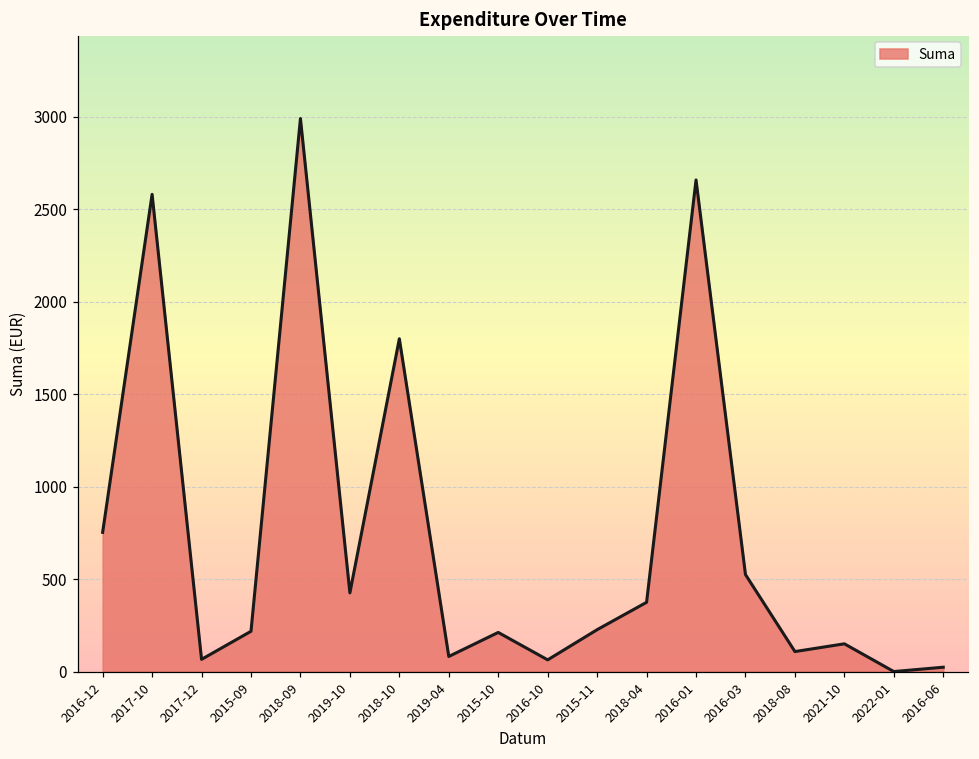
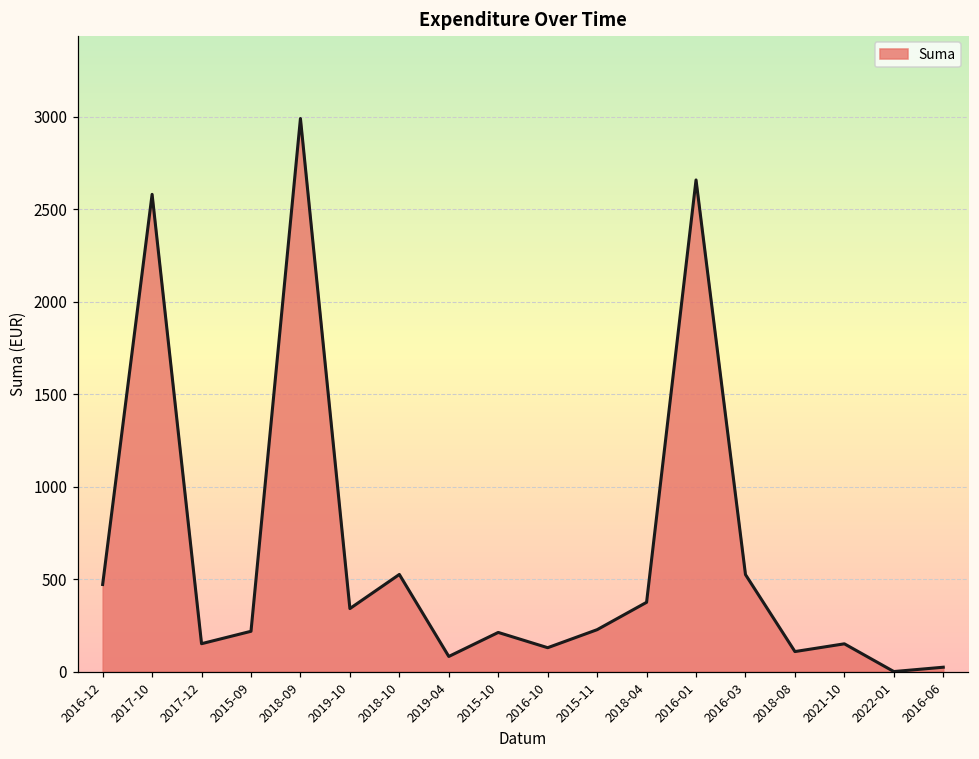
2016-12: 750 -> 470
2017-12: 70 -> 150
2019-10: 430 -> 340
2018-10: 1800 -> 530
2016-10: 60 -> 130
